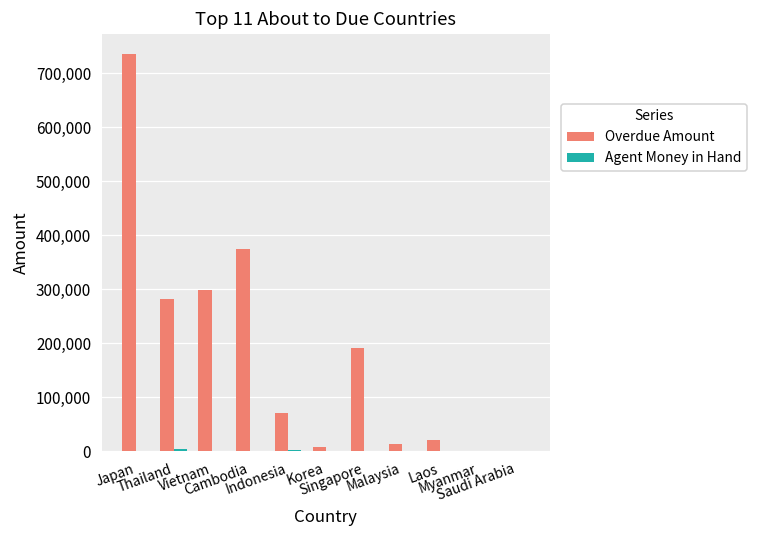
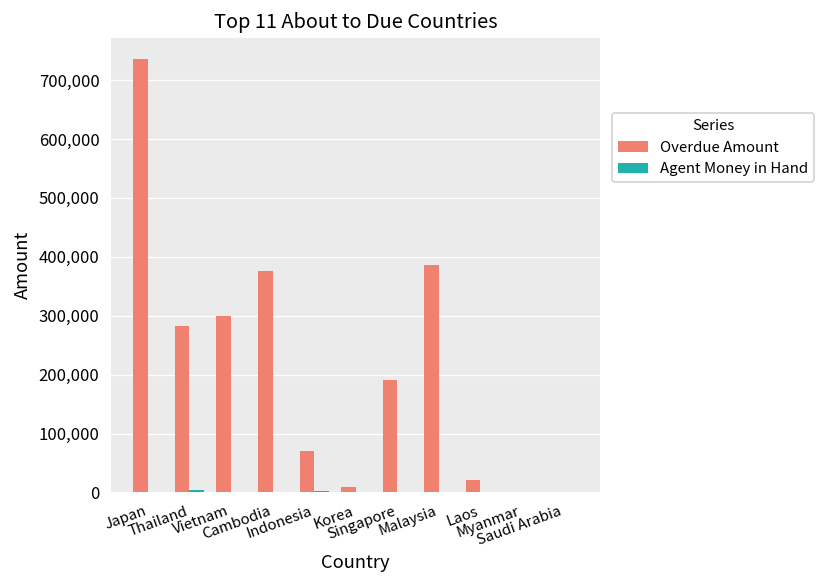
Overdue Amount, Malaysia: 10,000 -> 390,000
